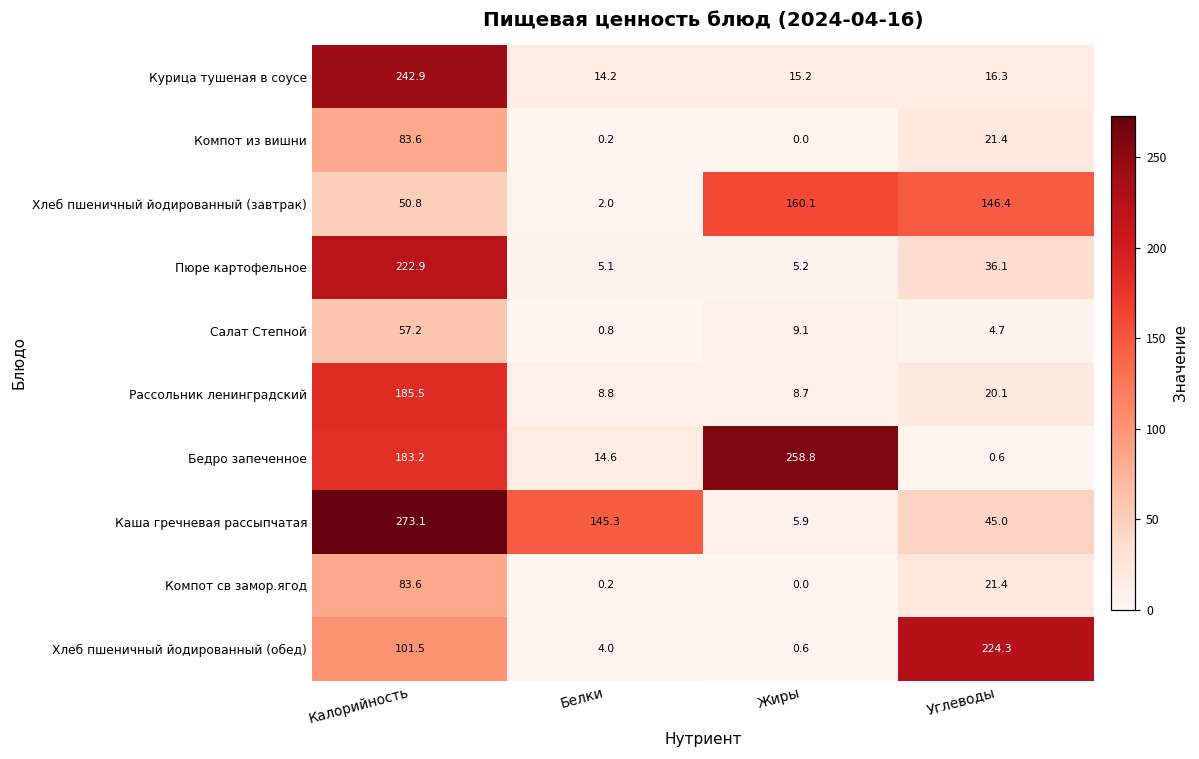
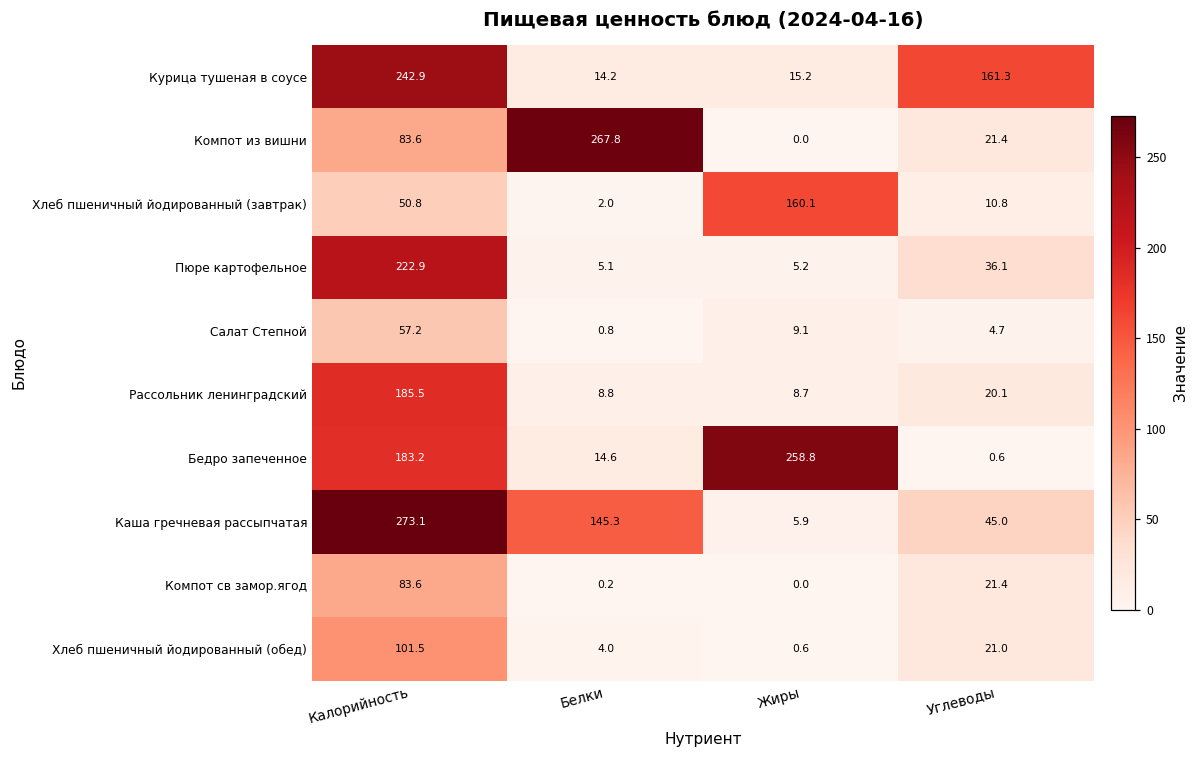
Курица тушеная в соусе, Углеводы: 16.3 -> 161.3
Компот из вишни, Белки: 0.2 -> 267.8
Хлеб пшеничный йодированный (завтрак), Углеводы: 146.4 -> 10.8
Хлеб пшеничный йодированный (обед), Углеводы: 224.3 -> 21.0
